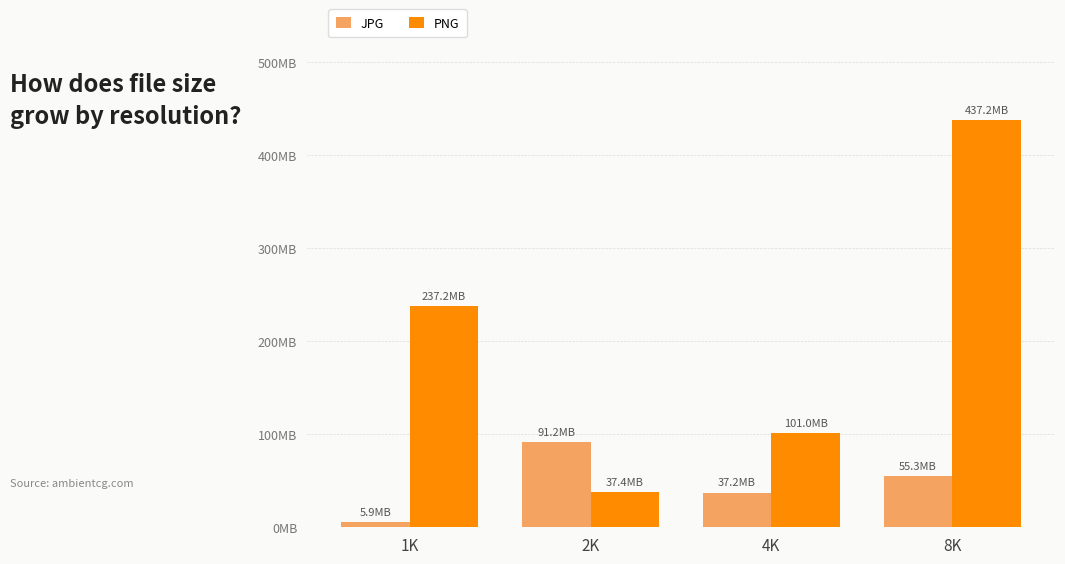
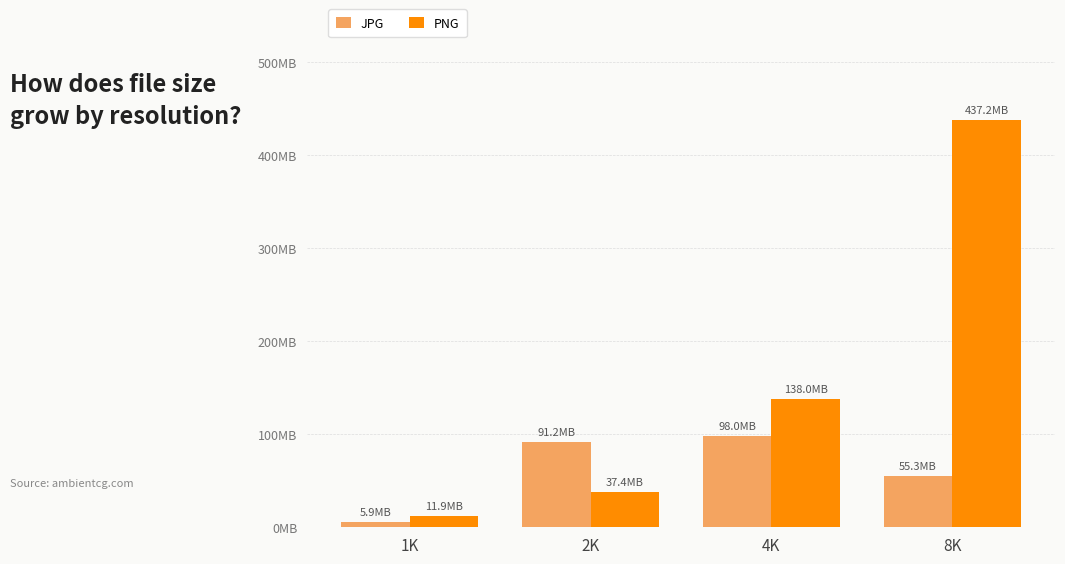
PNG, 1K: 237.2 -> 11.9
JPG, 4K: 37.2 -> 98.0
PNG, 4K: 101.0 -> 138.0
